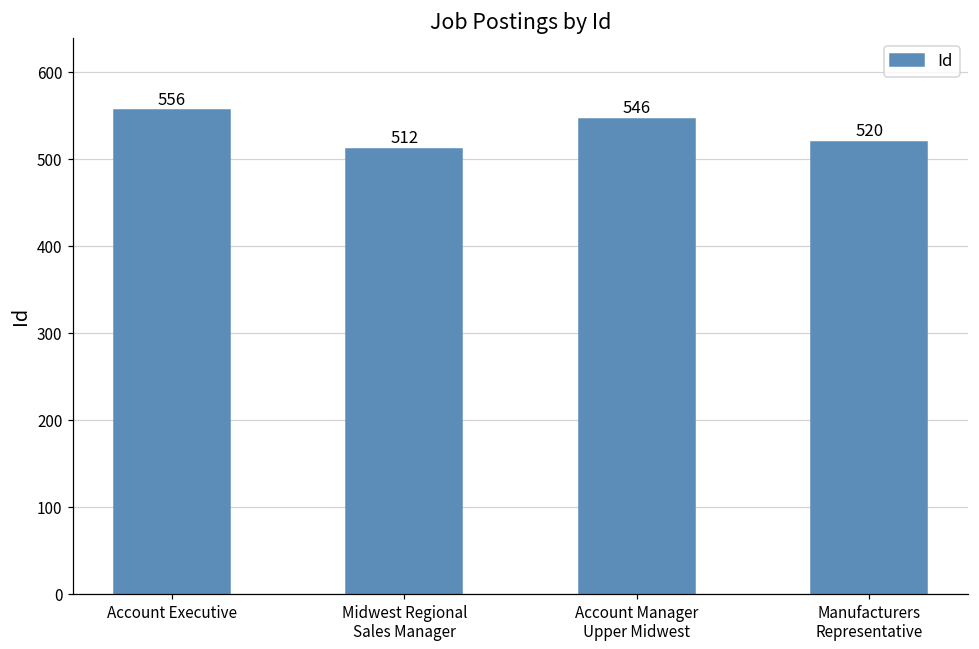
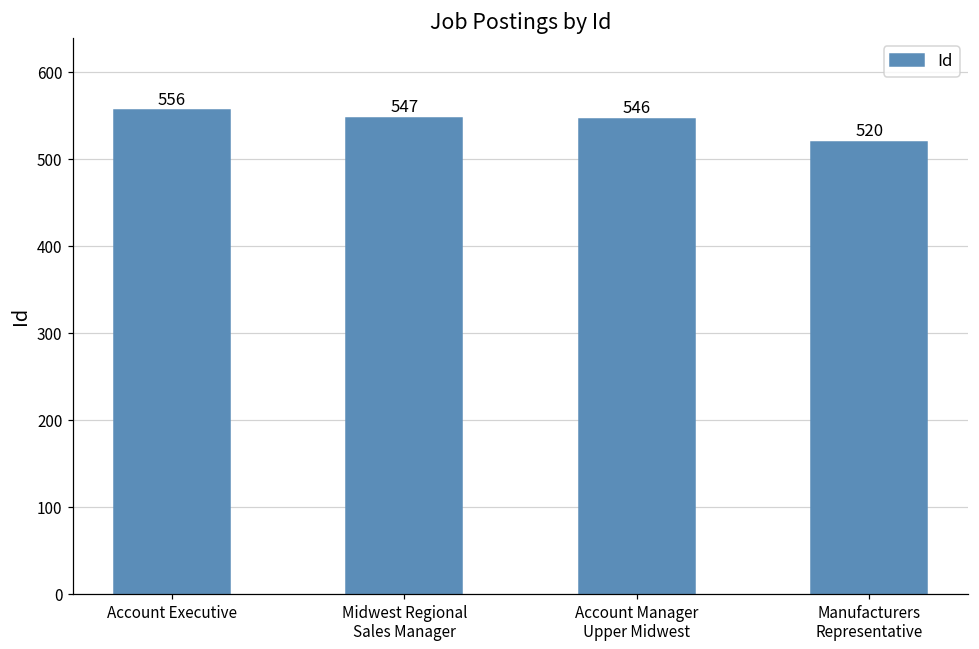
Midwest Regional Sales Manager: 512 -> 547
